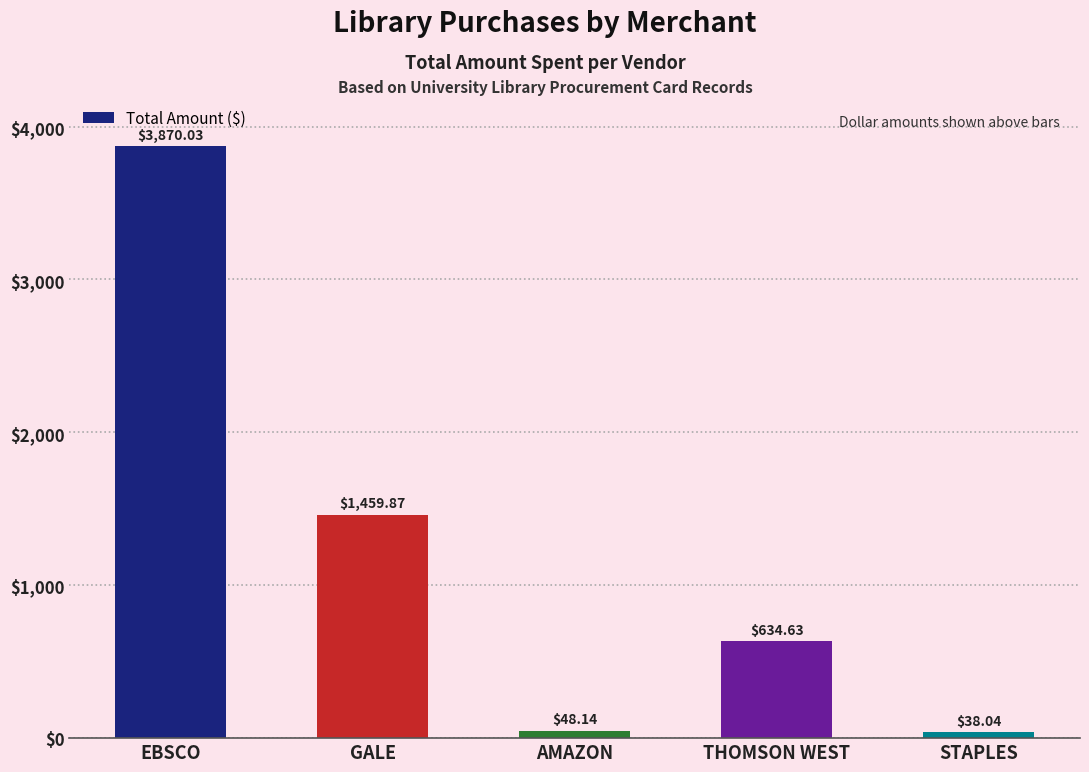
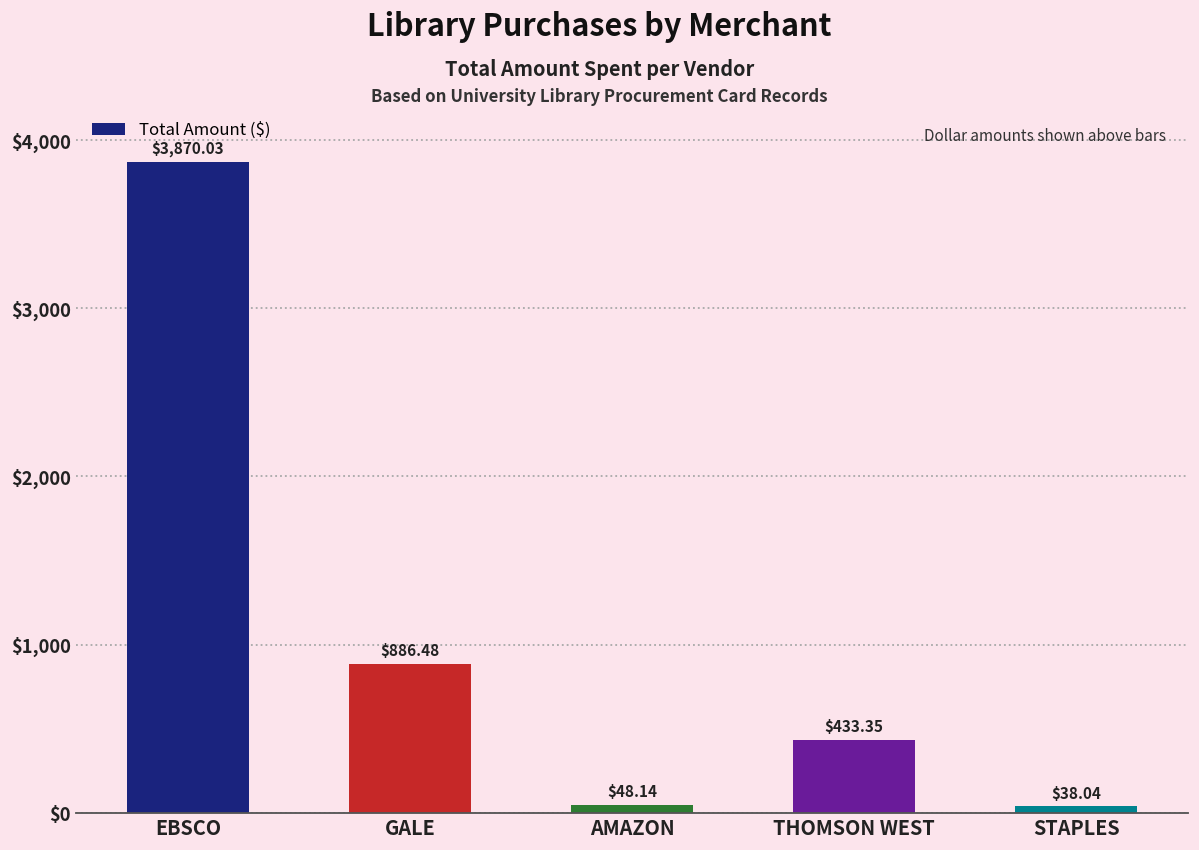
GALE: $1,459.87 -> $886.48
THOMSON WEST: $634.63 -> $433.35
